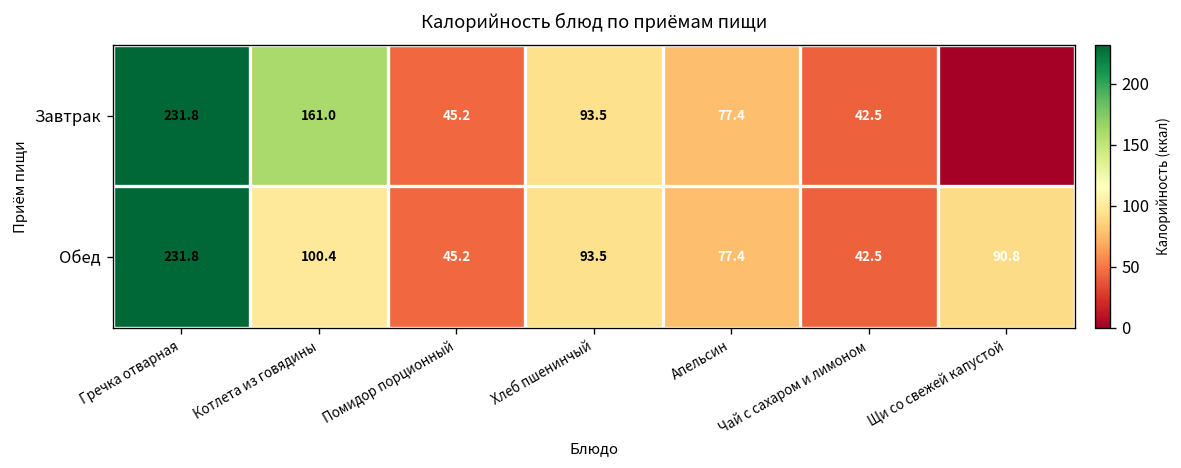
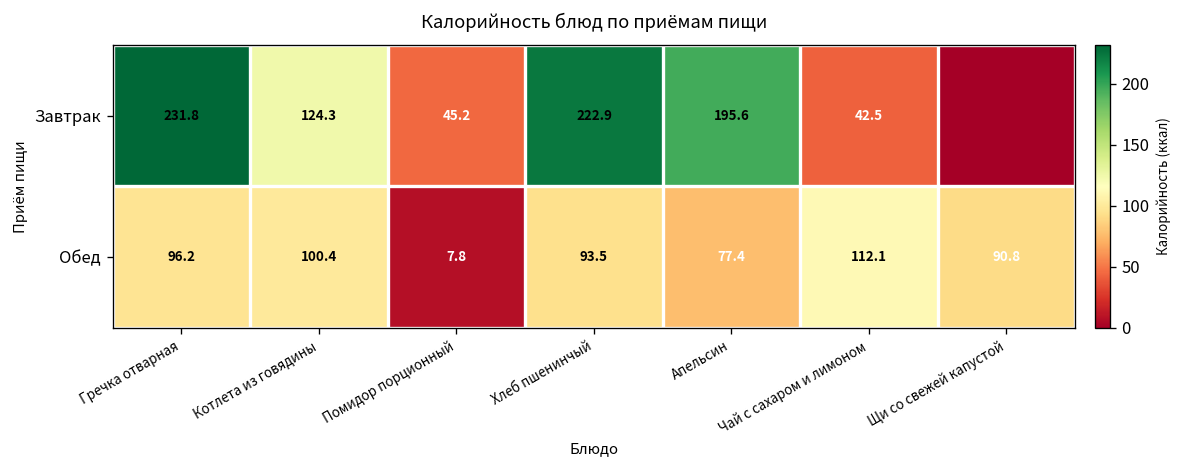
Завтрак, Котлета из говядины: 161.0 -> 124.3
Завтрак, Хлеб пшенинчый: 93.5 -> 222.9
Завтрак, Апельсин: 77.4 -> 195.6
Обед, Гречка отварная: 231.8 -> 96.2
Обед, Помидор порционный: 45.2 -> 7.8
Обед, Чай с сахаром и лимоном: 42.5 -> 112.1
